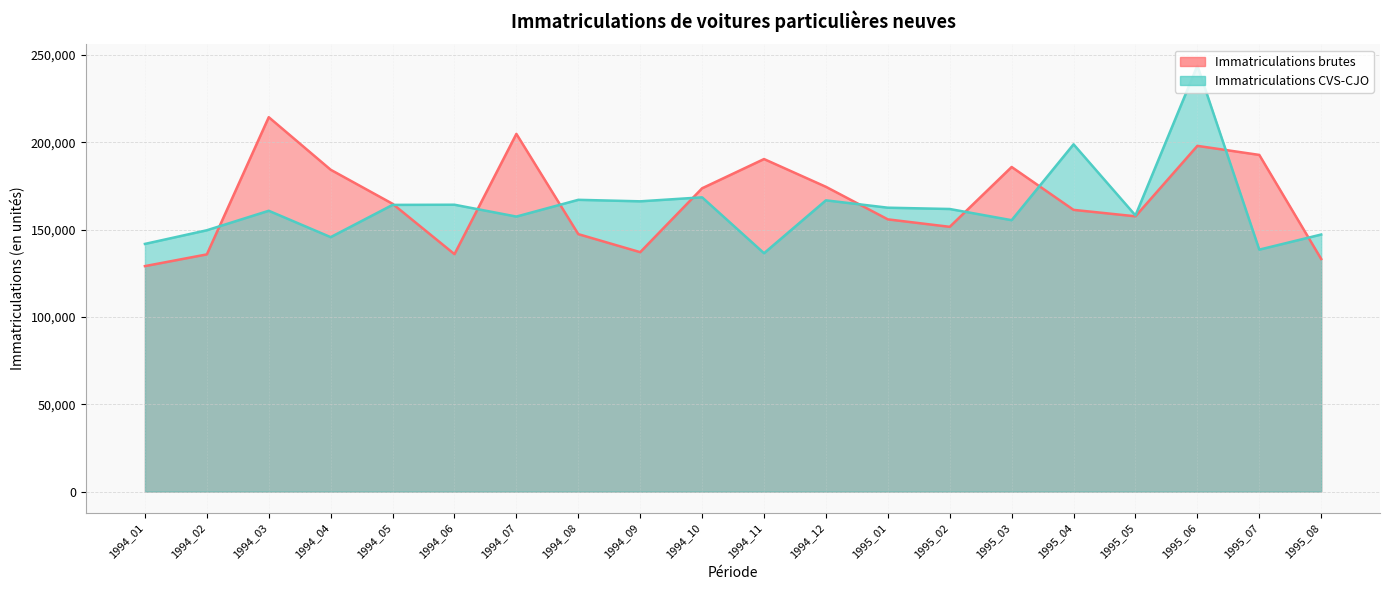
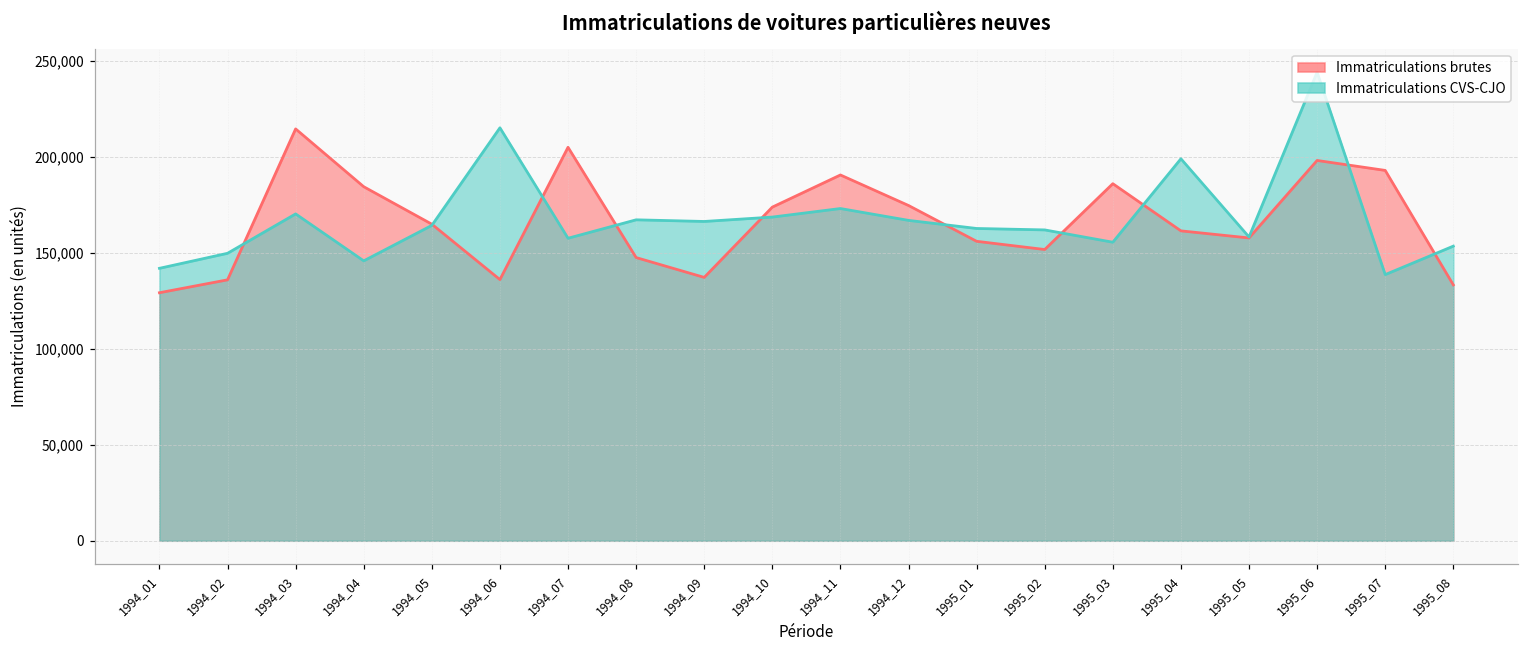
Immatriculations CVS-CJO, 1994_03: 161,000 -> 170,000
Immatriculations CVS-CJO, 1994_06: 164,000 -> 215,000
Immatriculations CVS-CJO, 1994_11: 137,000 -> 173,000
Immatriculations CVS-CJO, 1995_08: 147,000 -> 153,000
